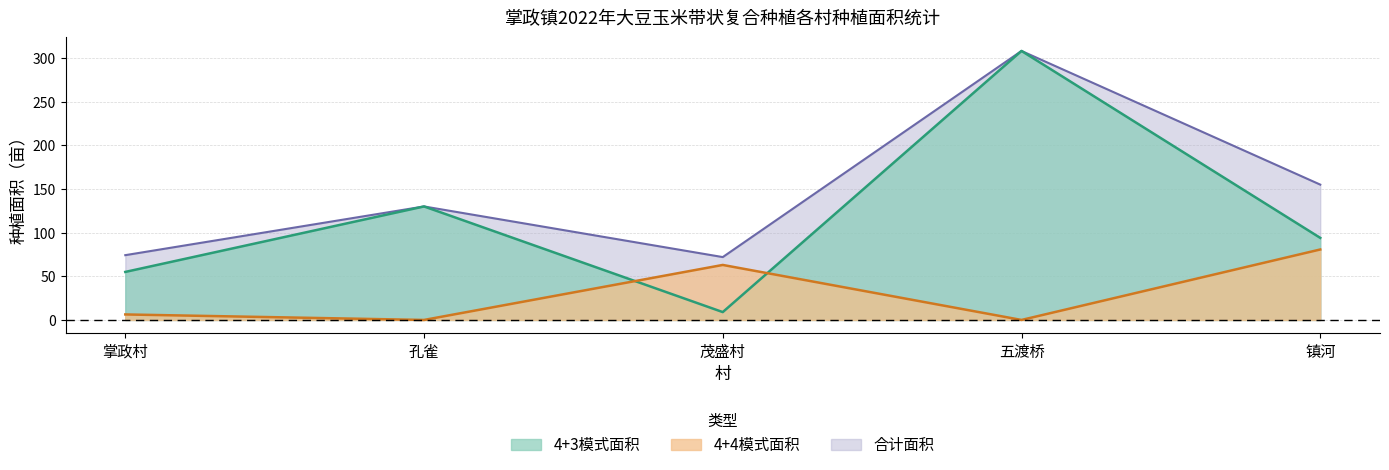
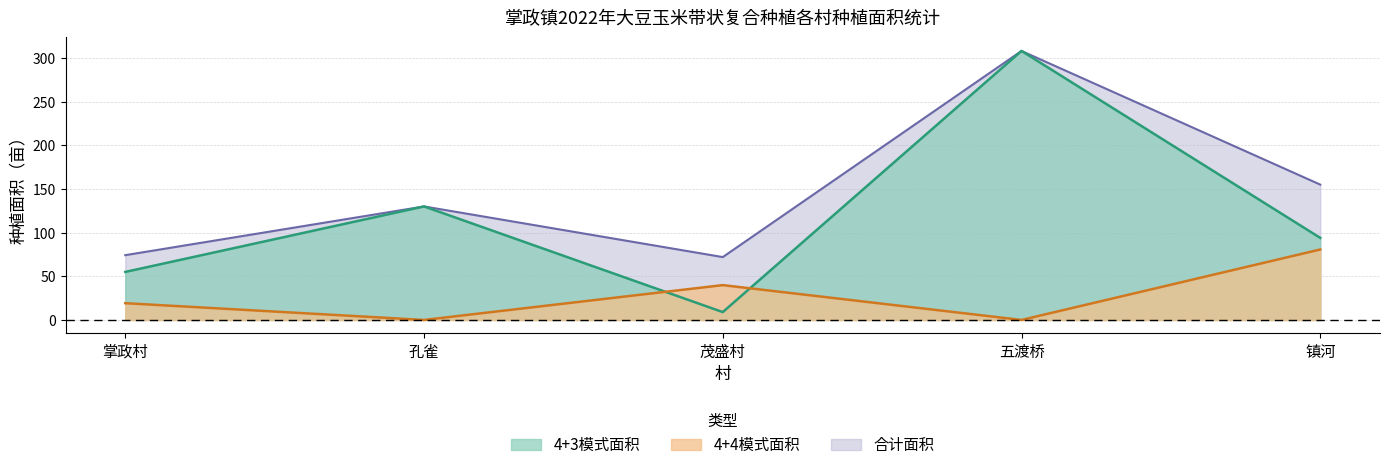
4+4模式面积, 掌政村: 10 -> 20
4+4模式面积, 茂盛村: 60 -> 40
